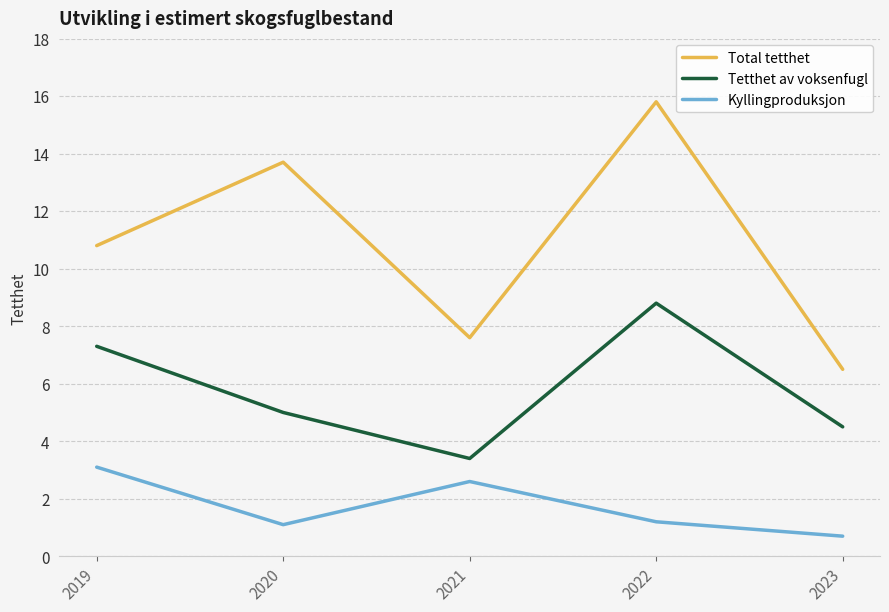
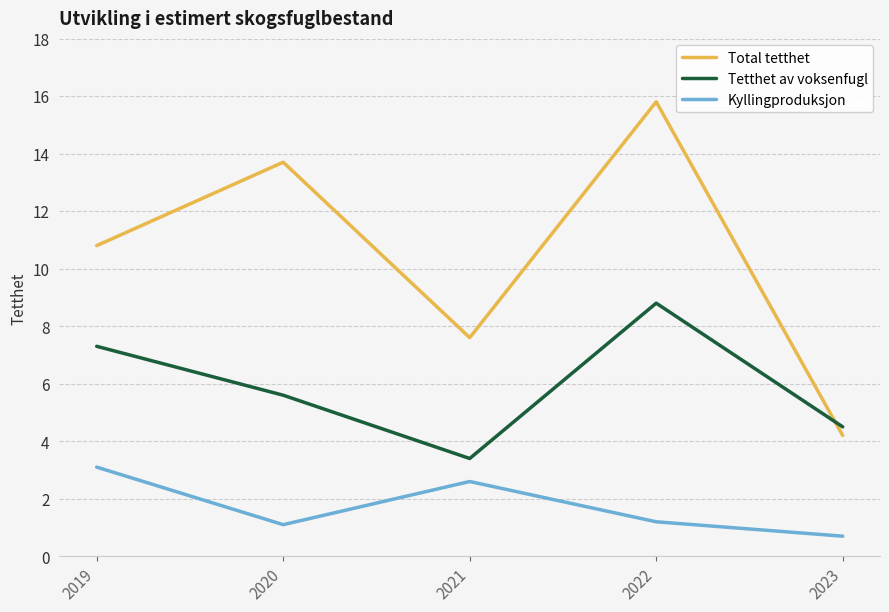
Tetthet av voksenfugl, 2020: 5.0 -> 5.6
Total tetthet, 2023: 6.5 -> 4.2
